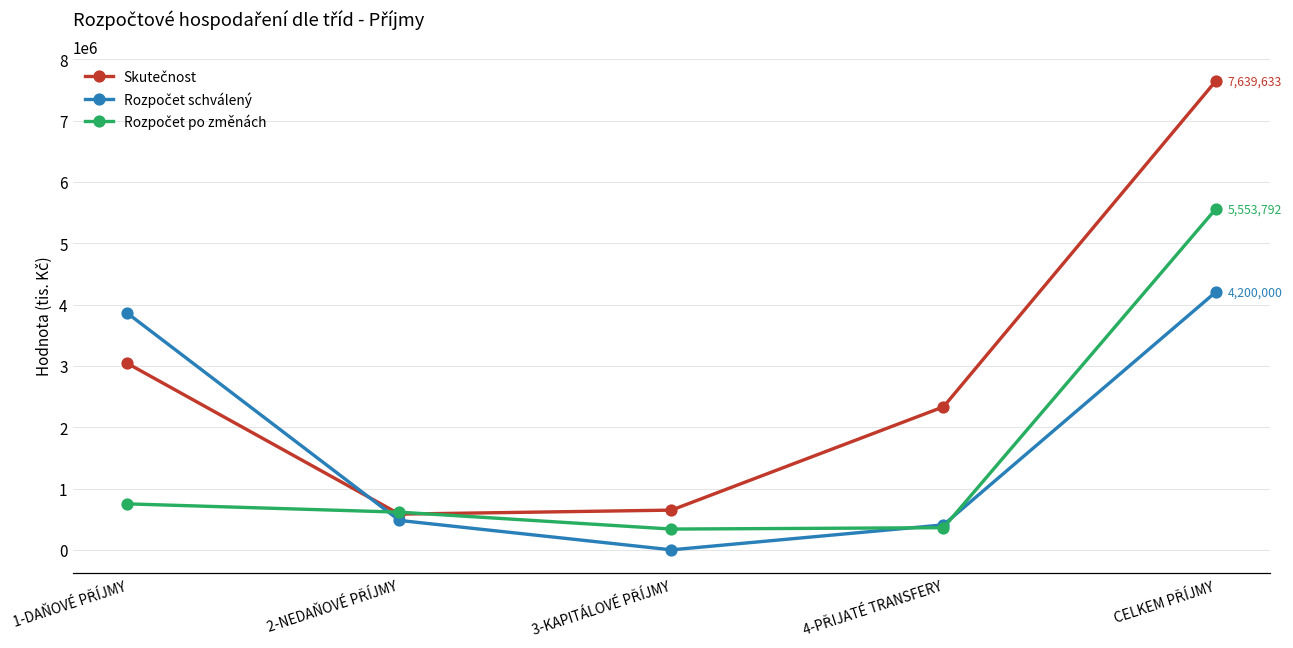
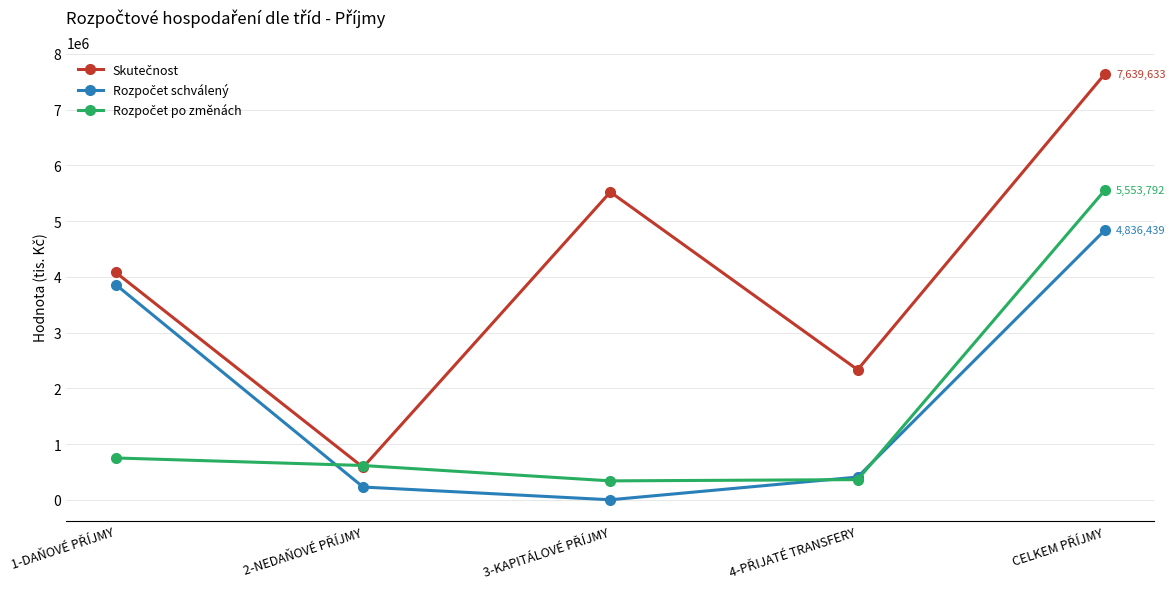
Skutečnost, 1-DAŇOVÉ PŘÍJMY: 3000000 -> 4100000
Rozpočet schválený, 2-NEDAŇOVÉ PŘÍJMY: 500000 -> 200000
Skutečnost, 3-KAPITÁLOVÉ PŘÍJMY: 600000 -> 5500000
Rozpočet schválený, CELKEM PŘÍJMY: 4,200,000 -> 4,836,439
